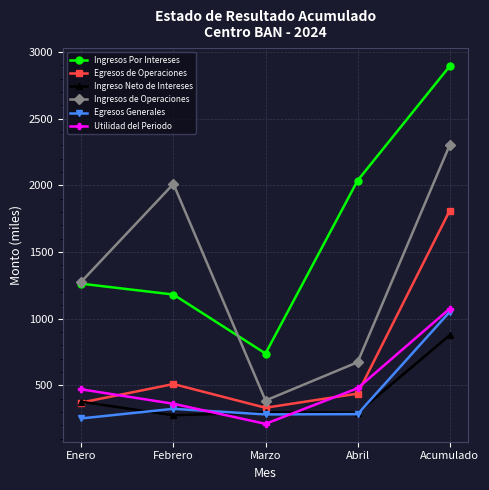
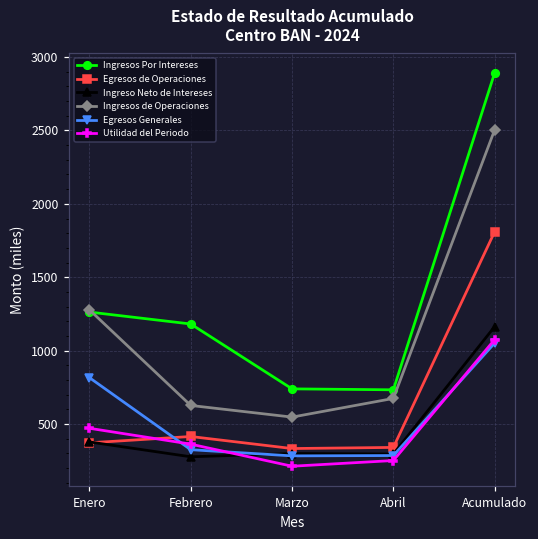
Egresos Generales, Enero: 250 -> 810
Egresos de Operaciones, Febrero: 510 -> 410
Ingresos de Operaciones, Febrero: 2010 -> 630
Ingresos de Operaciones, Marzo: 390 -> 550
Ingresos Por Intereses, Abril: 2040 -> 730
Egresos de Operaciones, Abril: 440 -> 340
Utilidad del Periodo, Abril: 480 -> 250
Ingreso Neto de Intereses, Acumulado: 880 -> 1160
Ingresos de Operaciones, Acumulado: 2300 -> 2500
